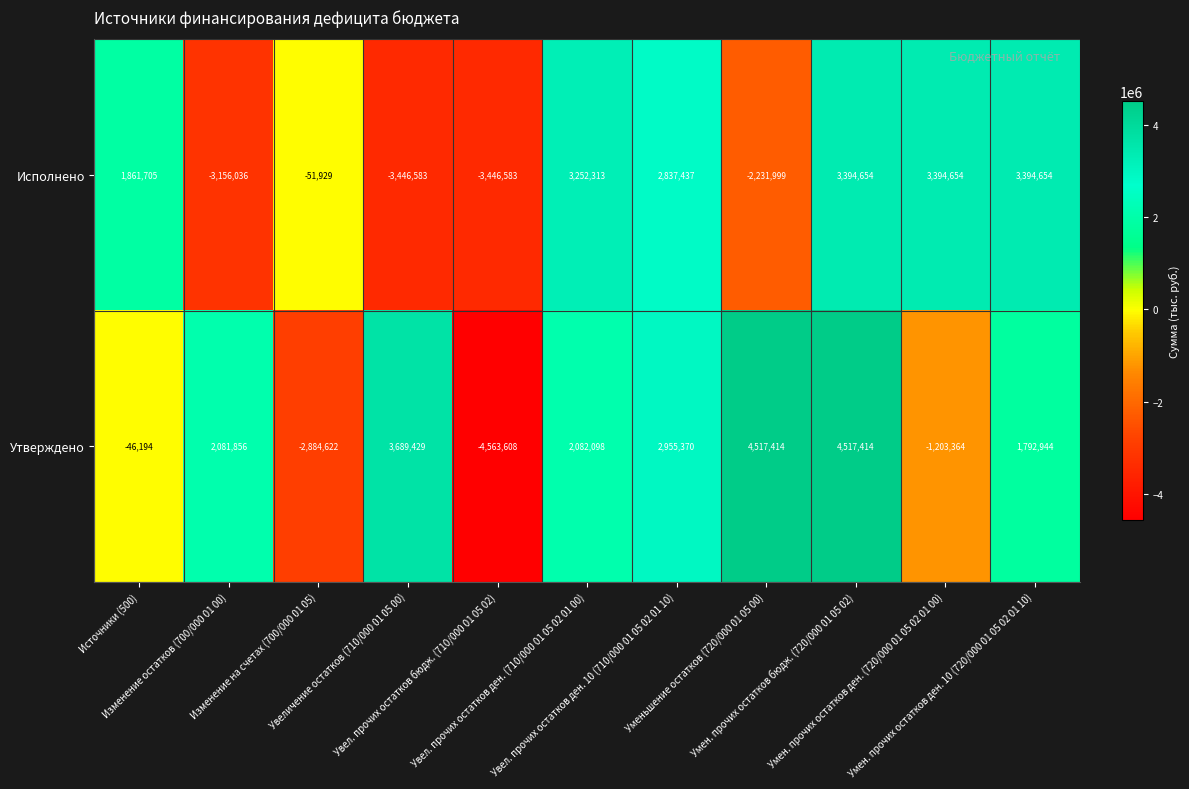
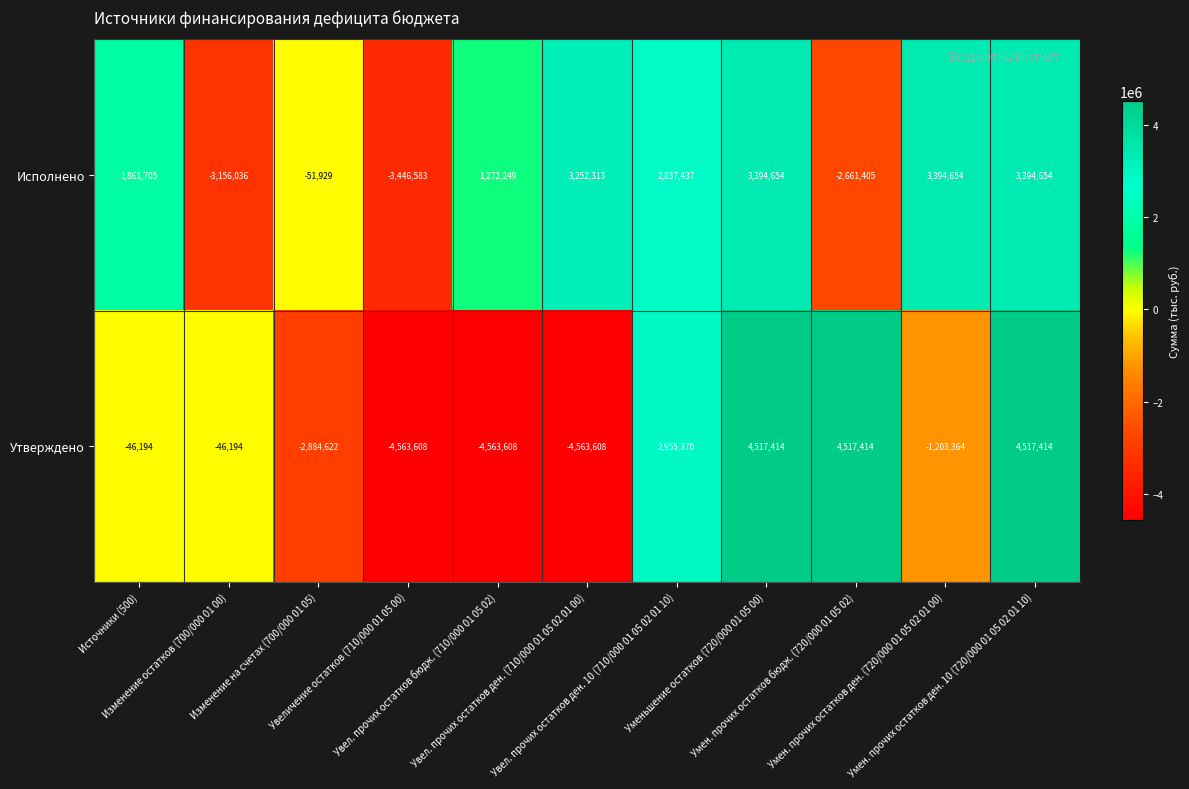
Исполнено, Увел. прочих остатков бюдж. (710/000 01 05 02): -3,446,583 -> 1,272,249
Исполнено, Уменьшение остатков (720/000 01 05 00): -2,231,999 -> 3,394,654
Исполнено, Умен. прочих остатков бюдж. (720/000 01 05 02): 3,394,654 -> -2,661,405
Утверждено, Изменение остатков (700/000 01 00): 2,081,856 -> -46,194
Утверждено, Увеличение остатков (710/000 01 05 00): 3,689,429 -> -4,563,608
Утверждено, Увел. прочих остатков ден. (710/000 01 05 02 01 00): 2,082,098 -> -4,563,608
Утверждено, Умен. прочих остатков ден. 10 (720/000 01 05 02 01 10): 1,792,944 -> 4,517,414
